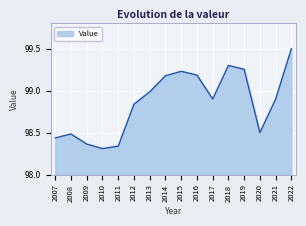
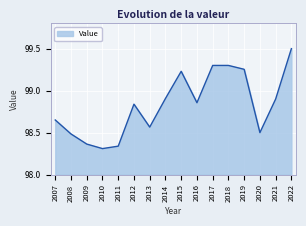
2007: 98.4 -> 98.7
2013: 99.0 -> 98.6
2014: 99.2 -> 98.9
2016: 99.2 -> 98.9
2017: 98.9 -> 99.3
